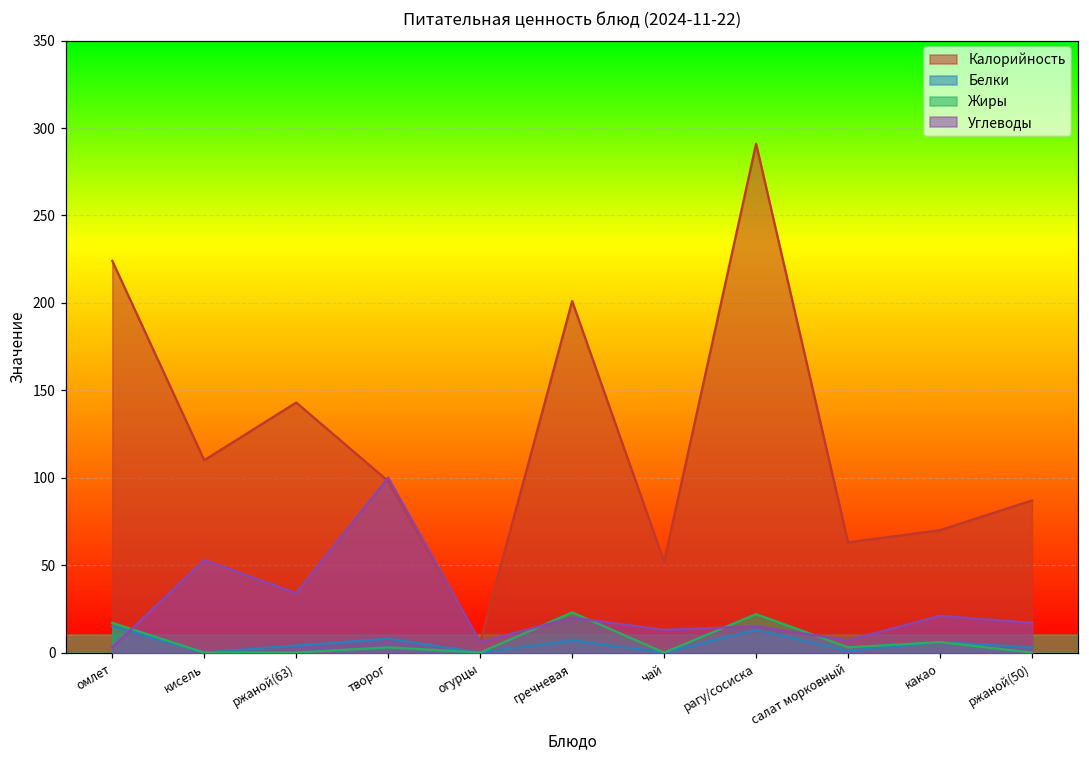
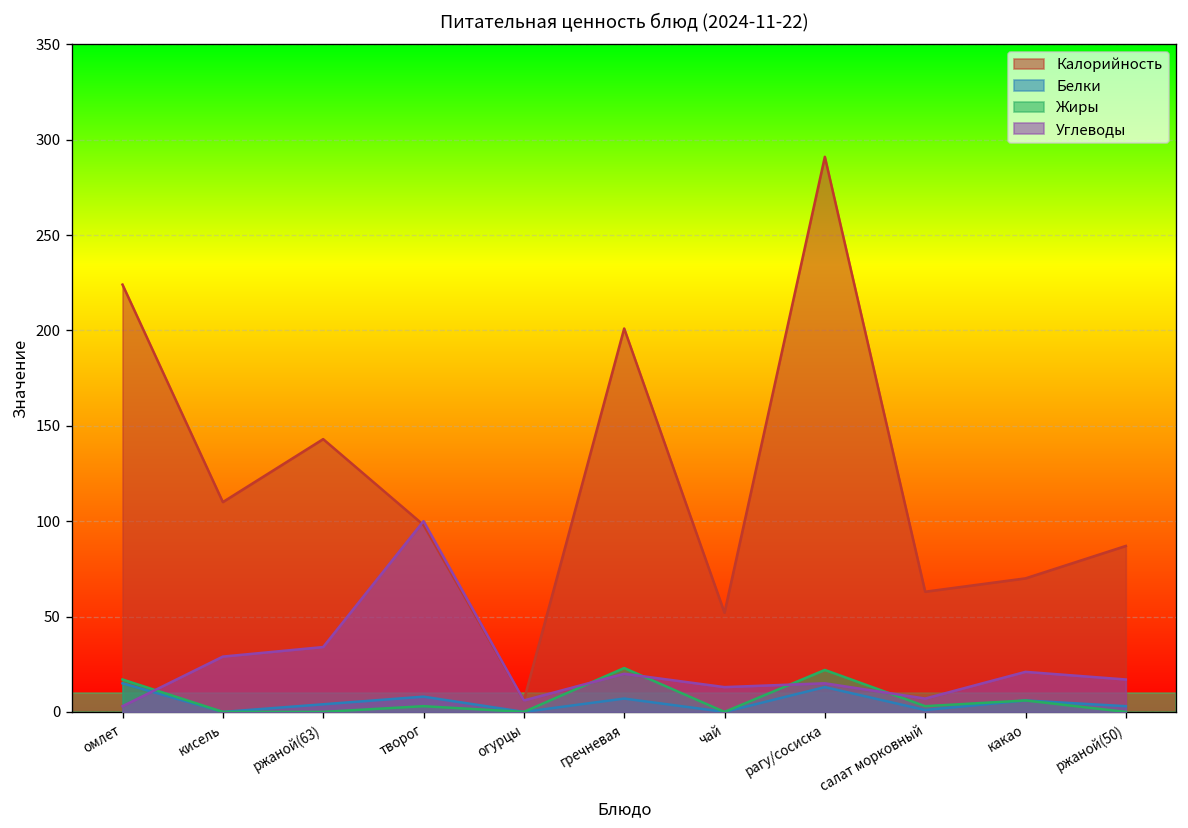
Углеводы, кисель: 53 -> 29
